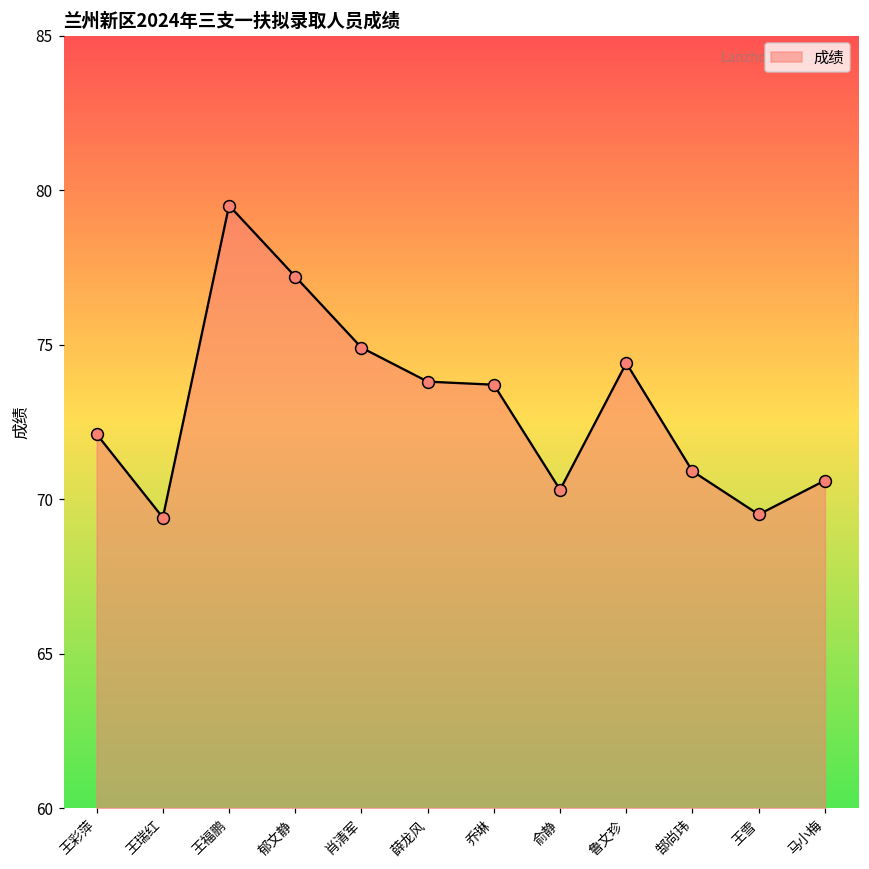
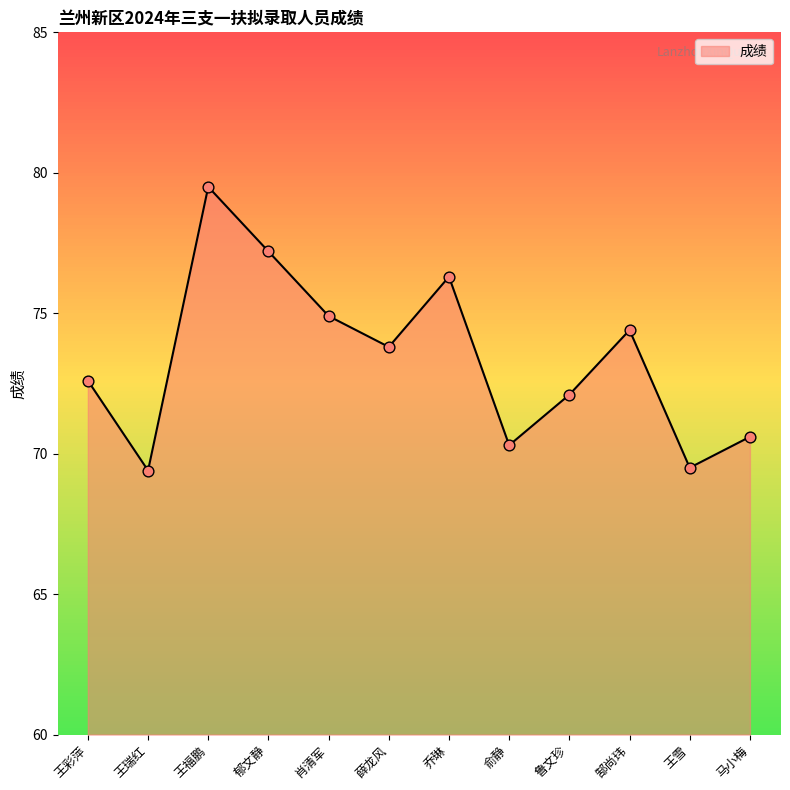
王彩萍: 72.1 -> 72.6
乔琳: 73.7 -> 76.3
鲁文珍: 74.4 -> 72.1
郜尚玮: 70.9 -> 74.4
